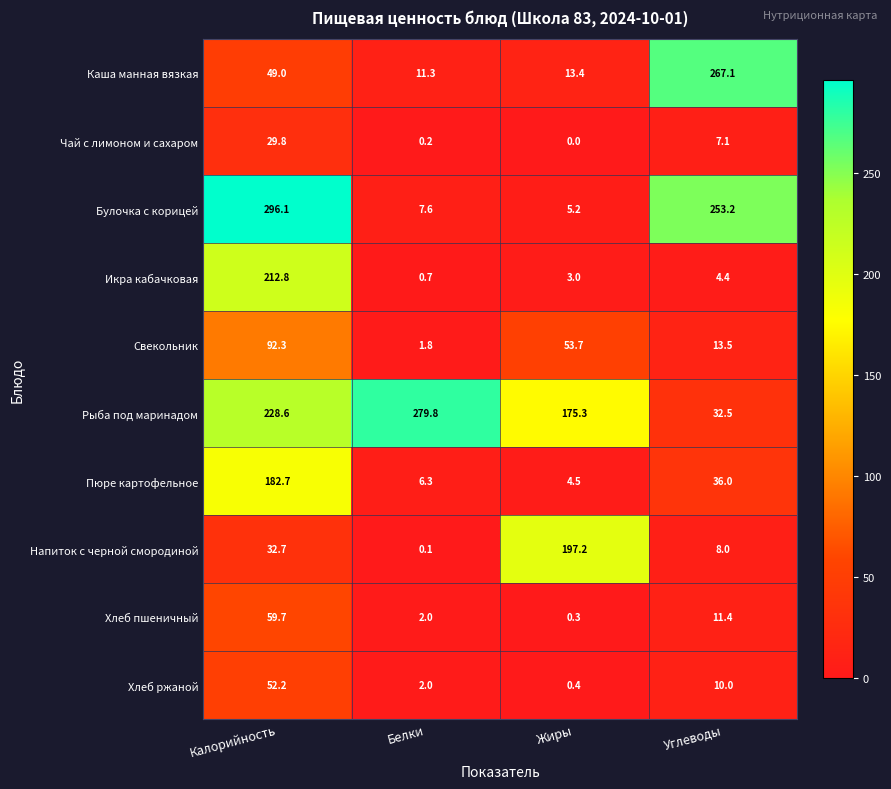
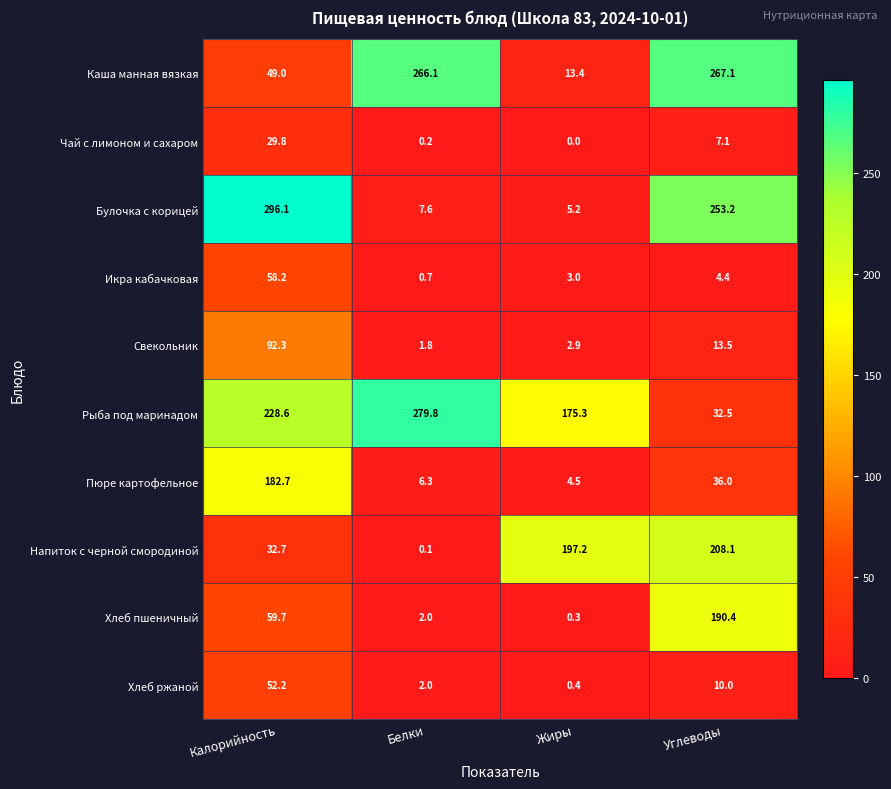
Каша манная вязкая, Белки: 11.3 -> 266.1
Икра кабачковая, Калорийность: 212.8 -> 58.2
Свекольник, Жиры: 53.7 -> 2.9
Напиток с черной смородиной, Углеводы: 8.0 -> 208.1
Хлеб пшеничный, Углеводы: 11.4 -> 190.4
